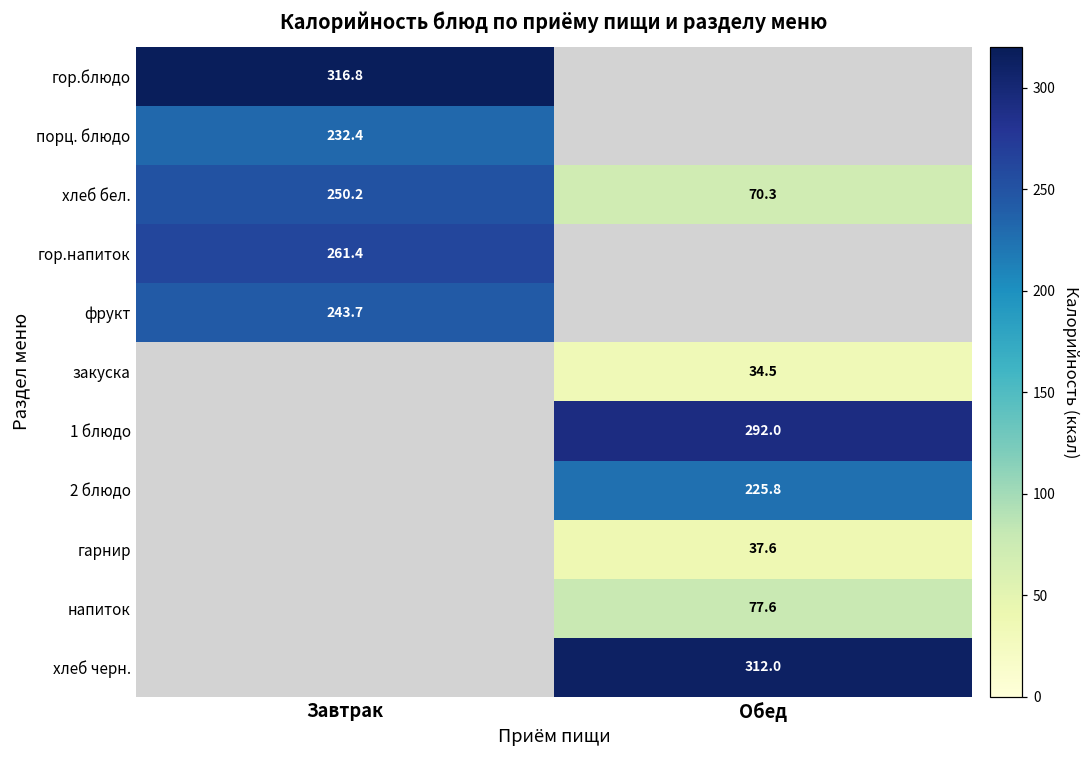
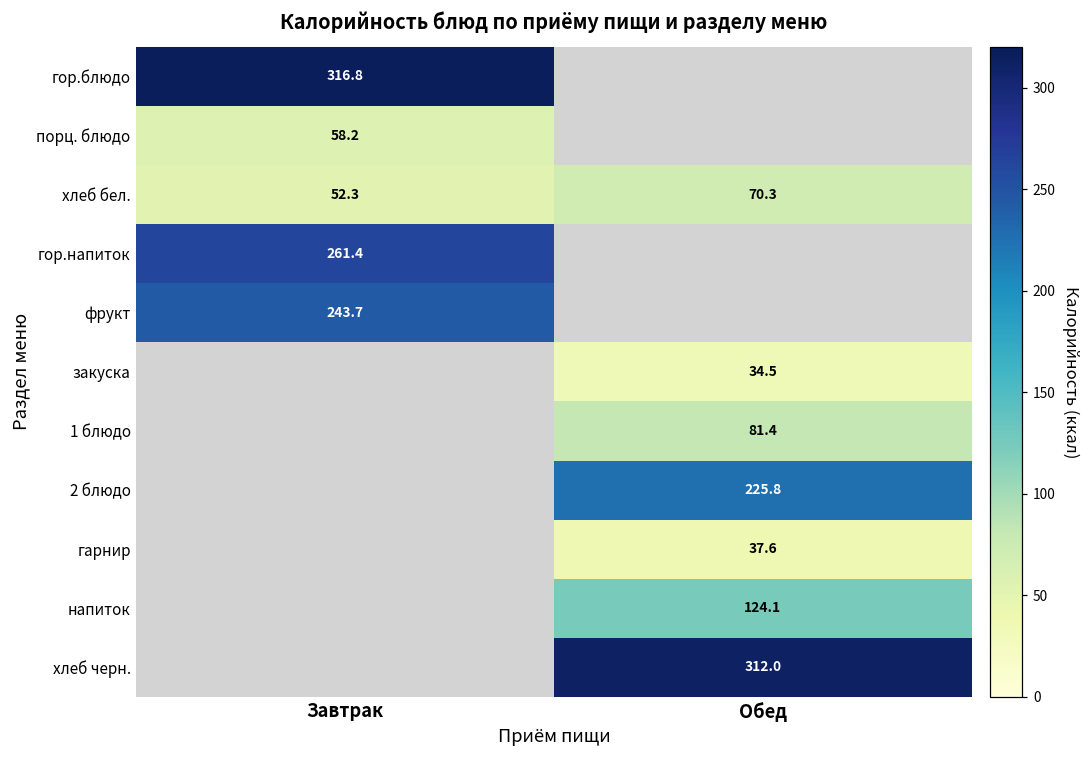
порц. блюдо, Завтрак: 232.4 -> 58.2
хлеб бел., Завтрак: 250.2 -> 52.3
1 блюдо, Обед: 292.0 -> 81.4
напиток, Обед: 77.6 -> 124.1
